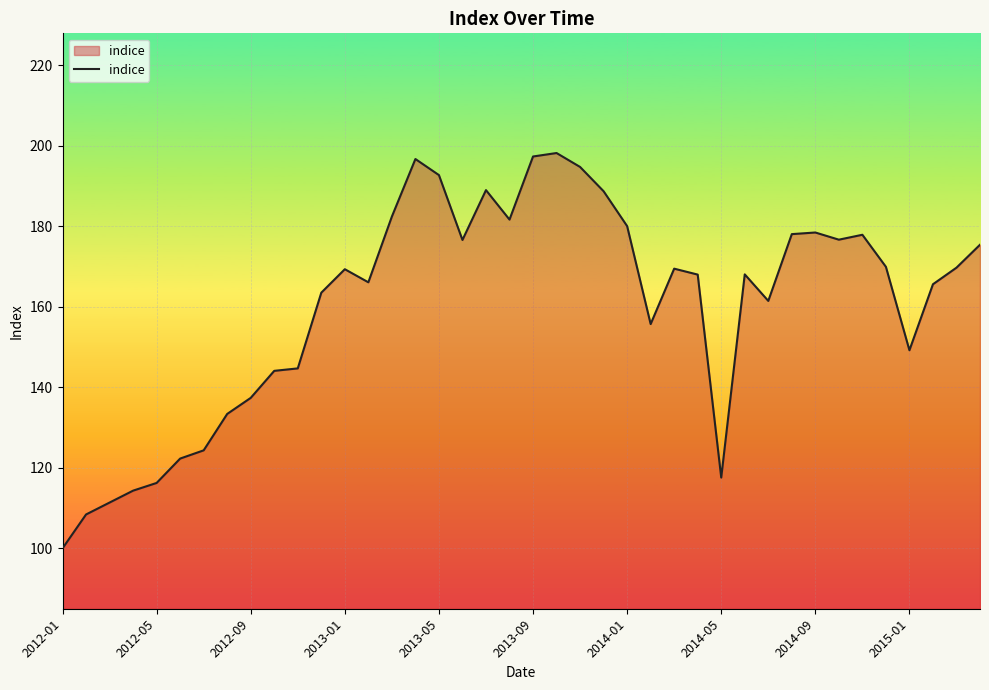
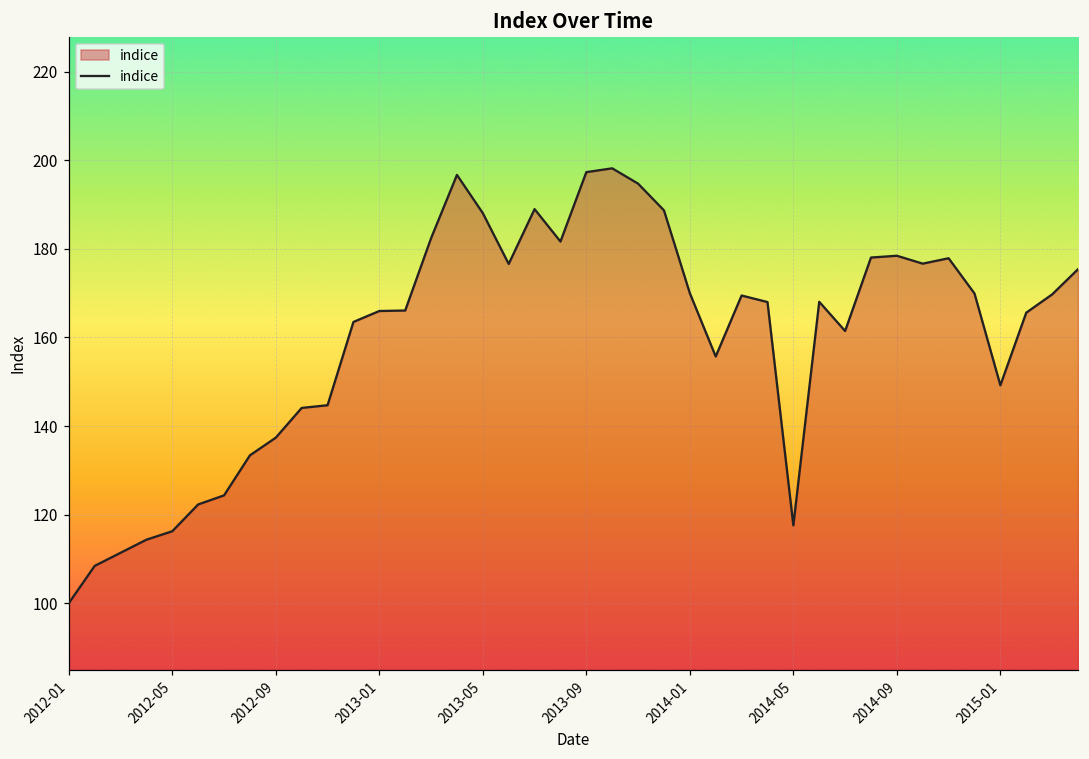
2013-01: 169 -> 166
2013-05: 193 -> 188
2014-01: 180 -> 170
